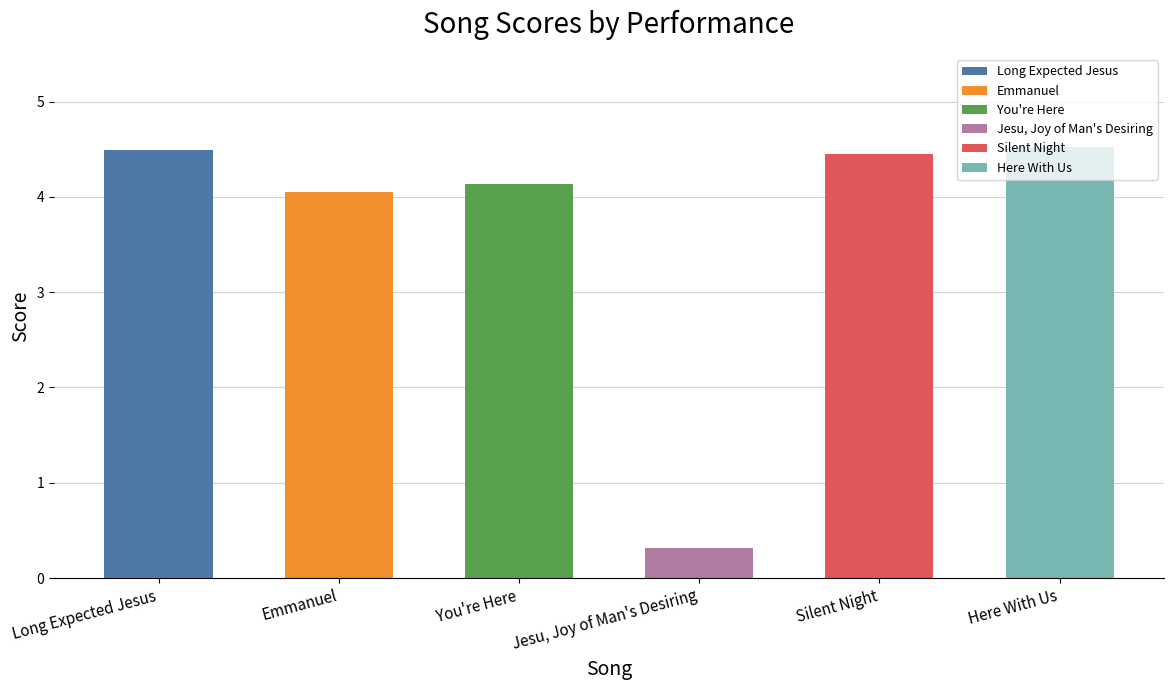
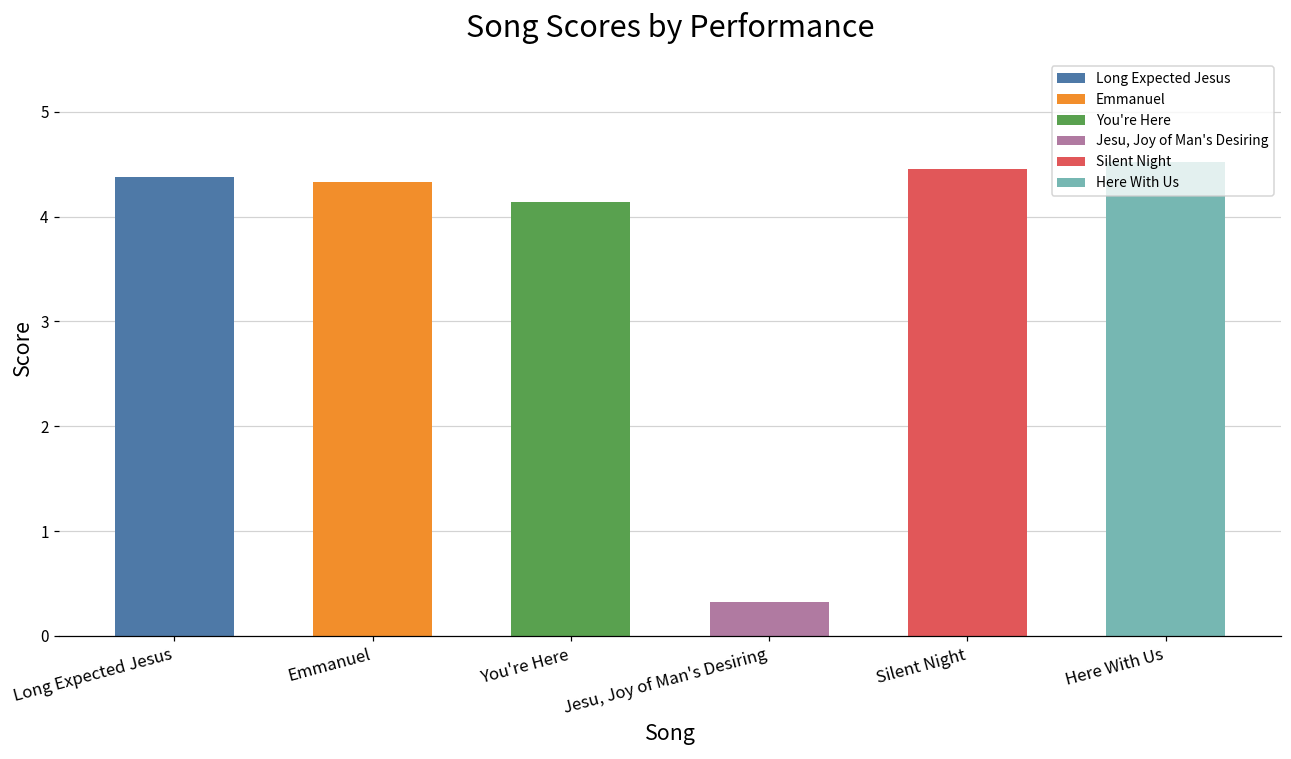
Long Expected Jesus: 4.5 -> 4.4
Emmanuel: 4.1 -> 4.3
